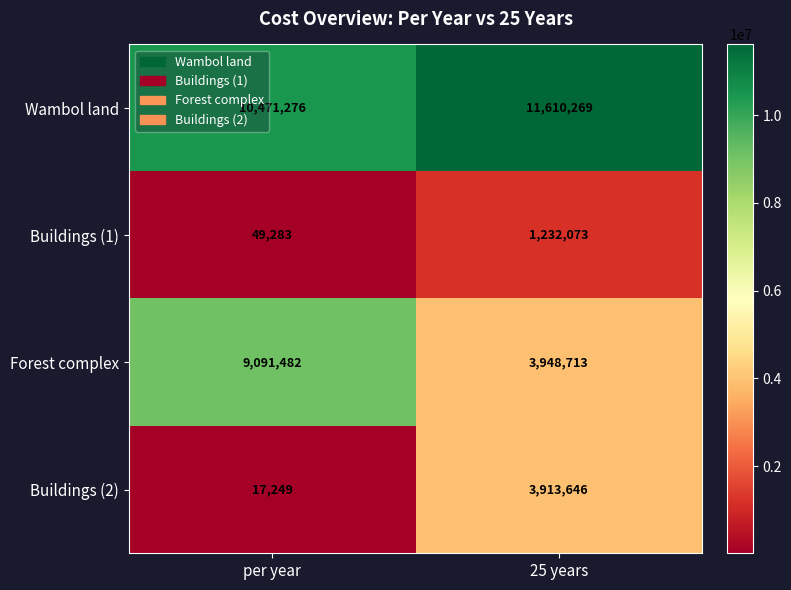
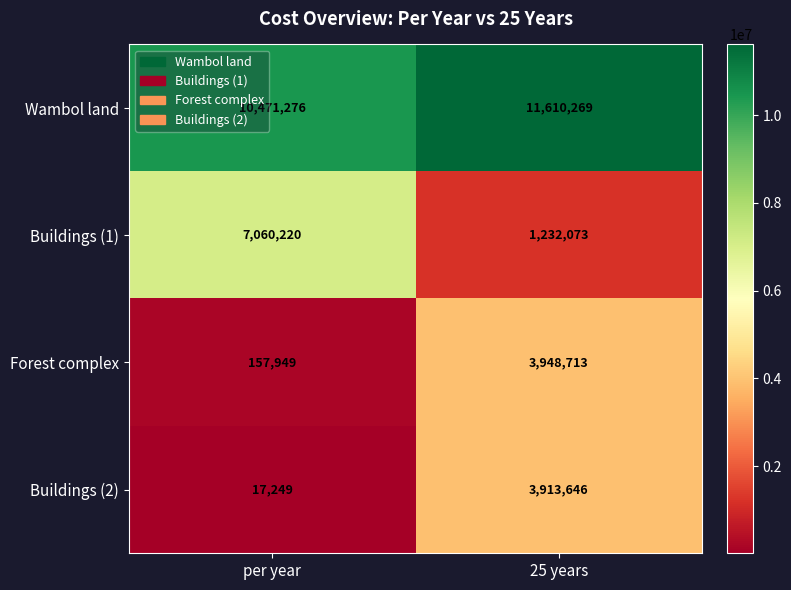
Buildings (1), per year: 49,283 -> 7,060,220
Forest complex, per year: 9,091,482 -> 157,949
